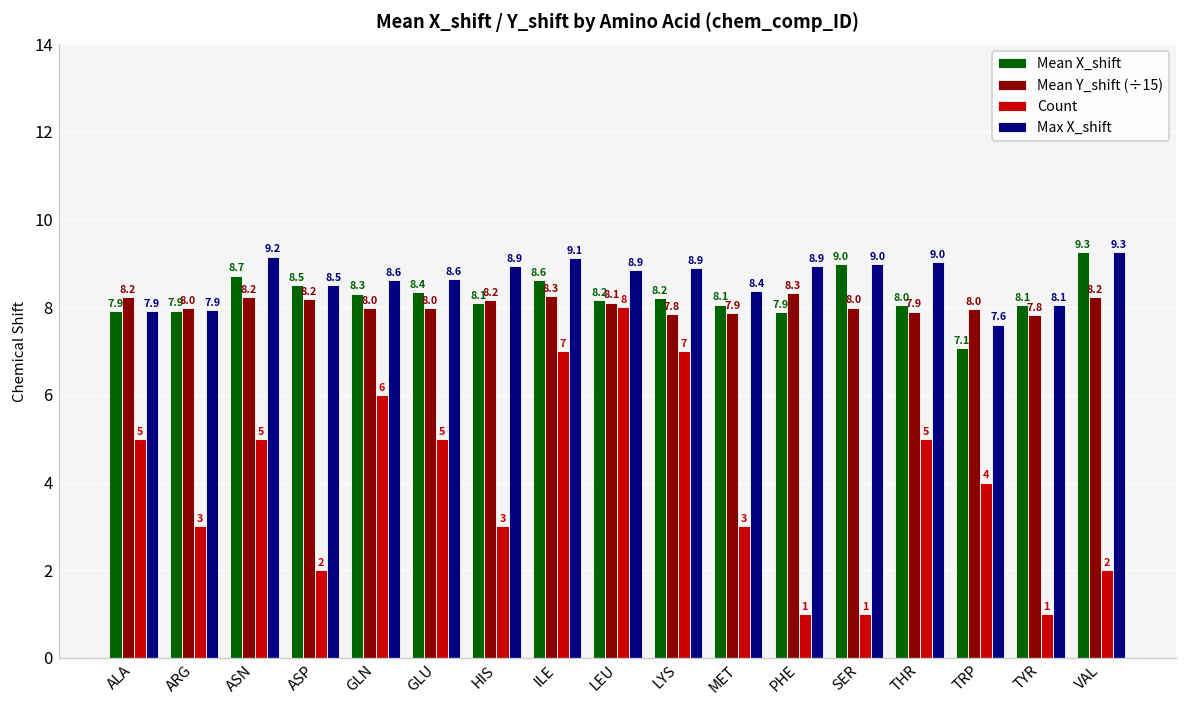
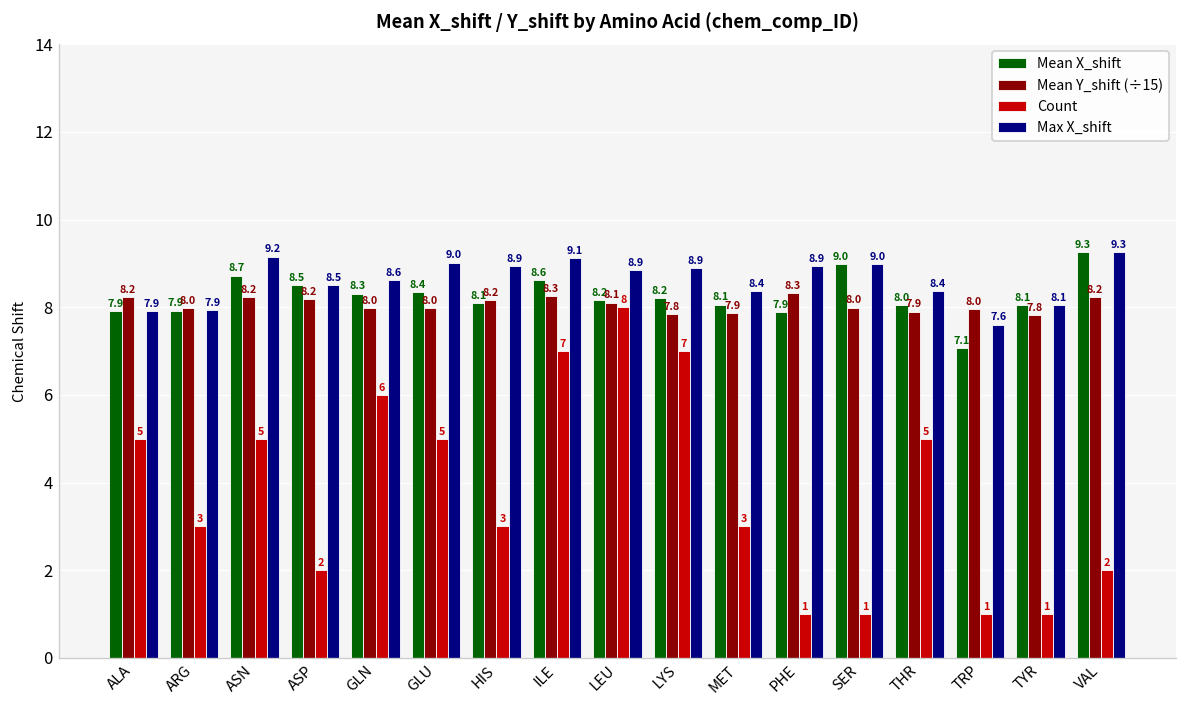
Max X_shift, GLU: 8.6 -> 9.0
Max X_shift, THR: 9.0 -> 8.4
Count, TRP: 4 -> 1
